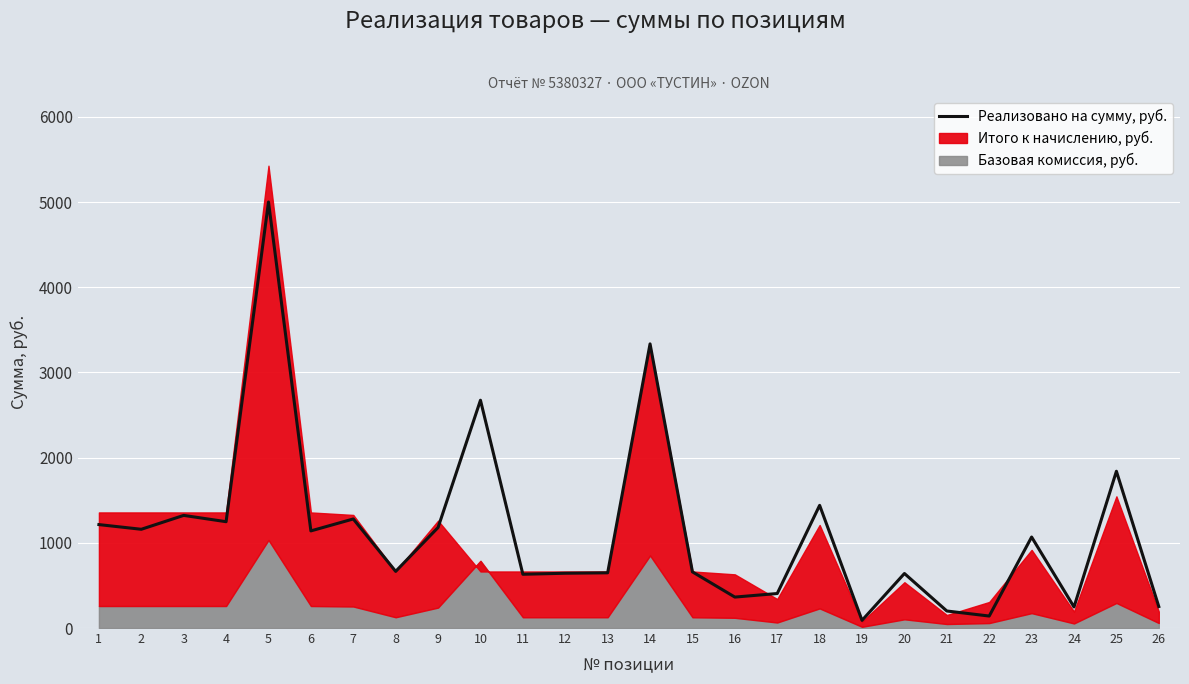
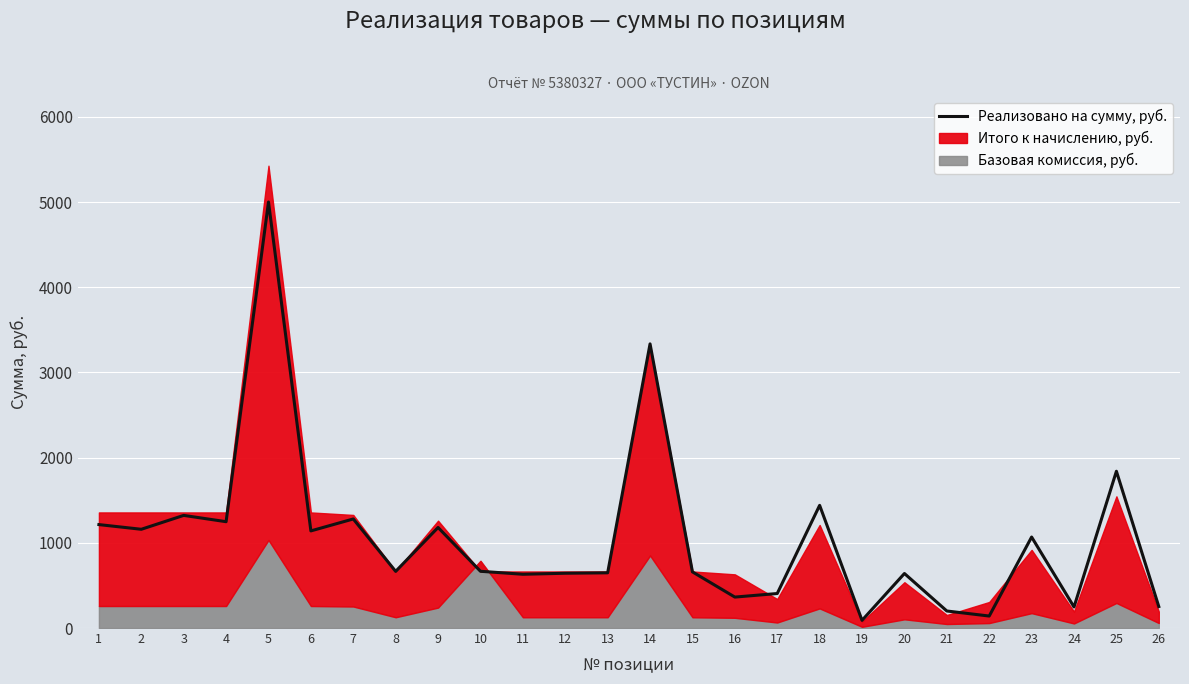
Реализовано на сумму, руб., 10: 2700 -> 700
